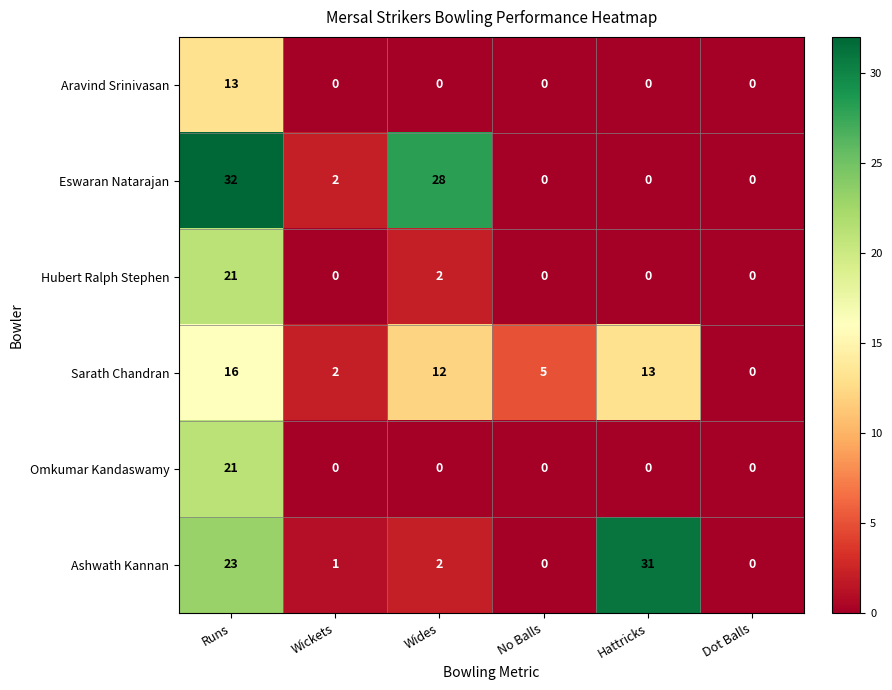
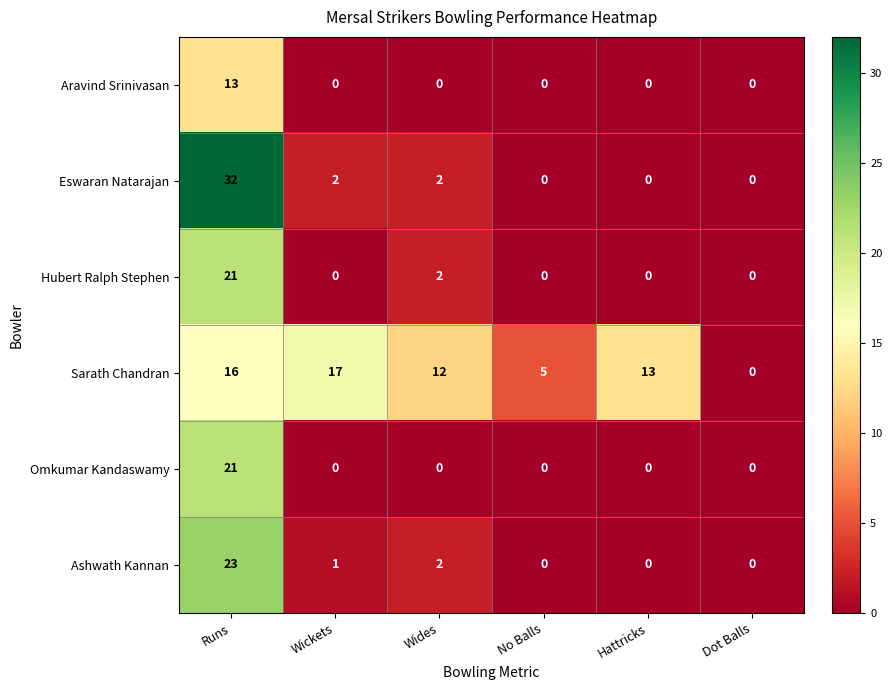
Eswaran Natarajan, Wides: 28 -> 2
Sarath Chandran, Wickets: 2 -> 17
Ashwath Kannan, Hattricks: 31 -> 0
